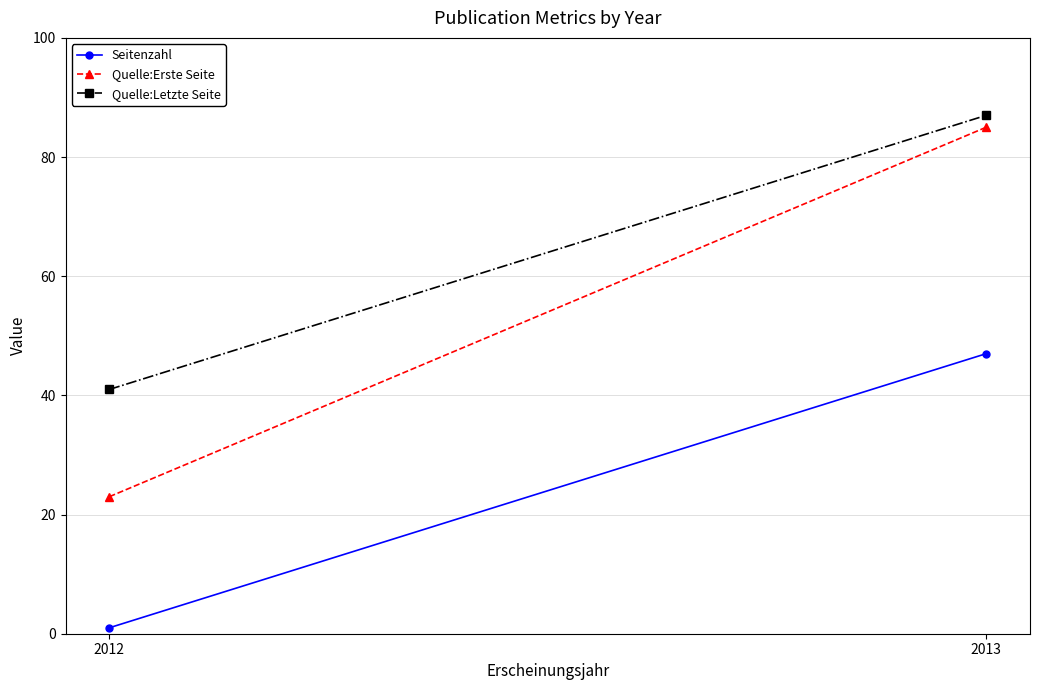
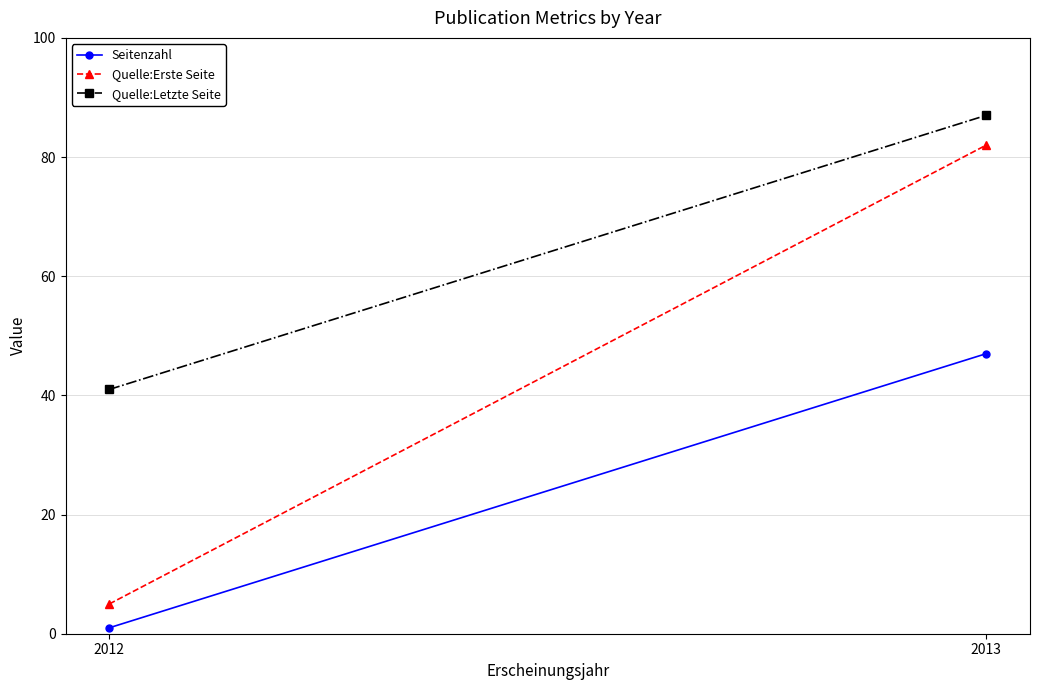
Quelle:Erste Seite, 2012: 23 -> 5
Quelle:Erste Seite, 2013: 85 -> 82
